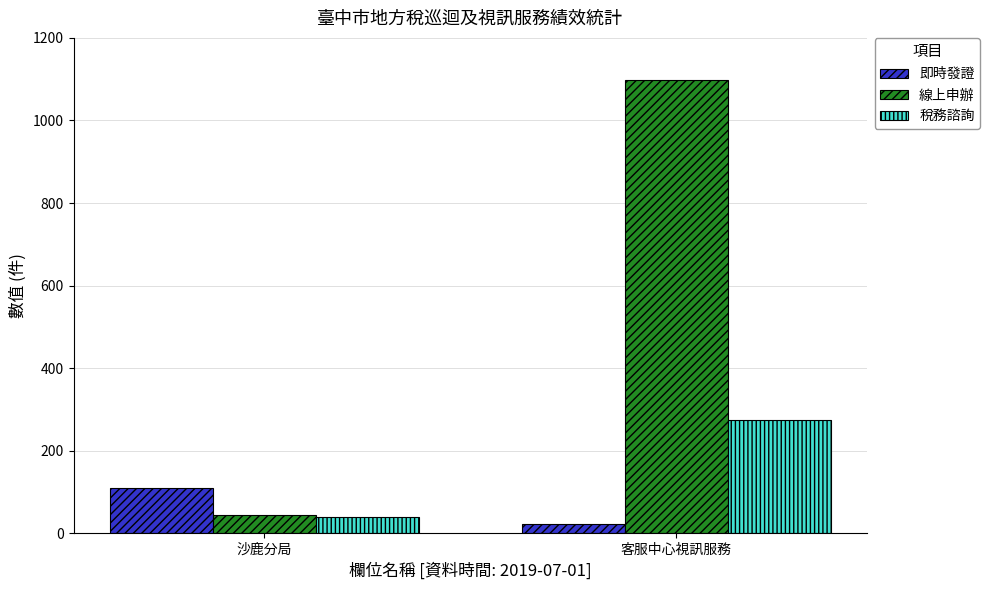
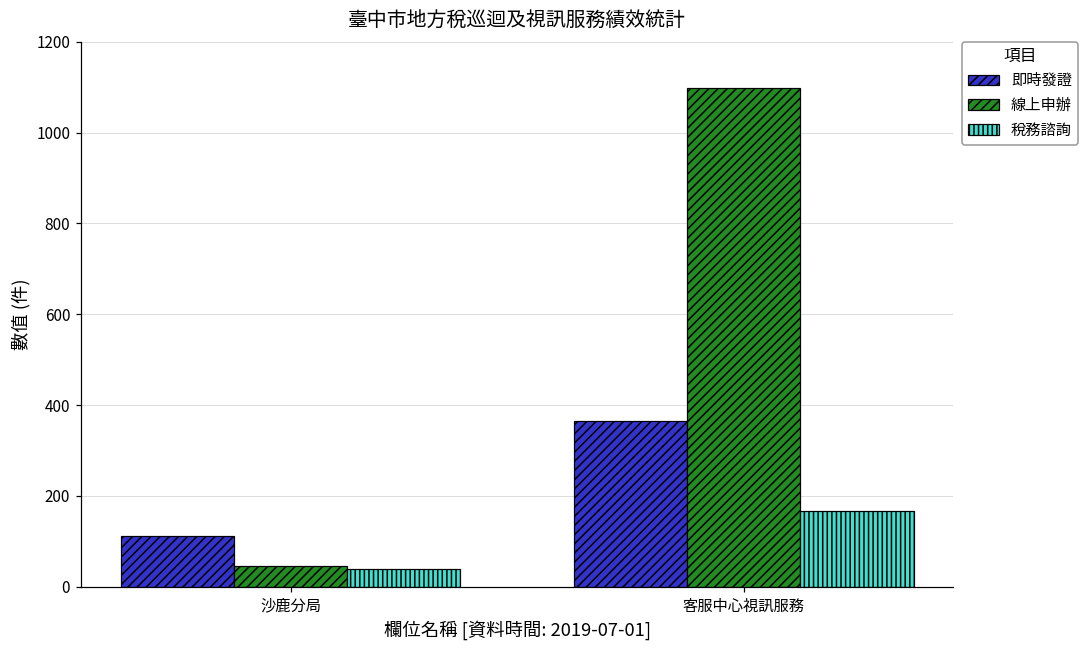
即時發證, 客服中心視訊服務: 20 -> 360
稅務諮詢, 客服中心視訊服務: 280 -> 170
